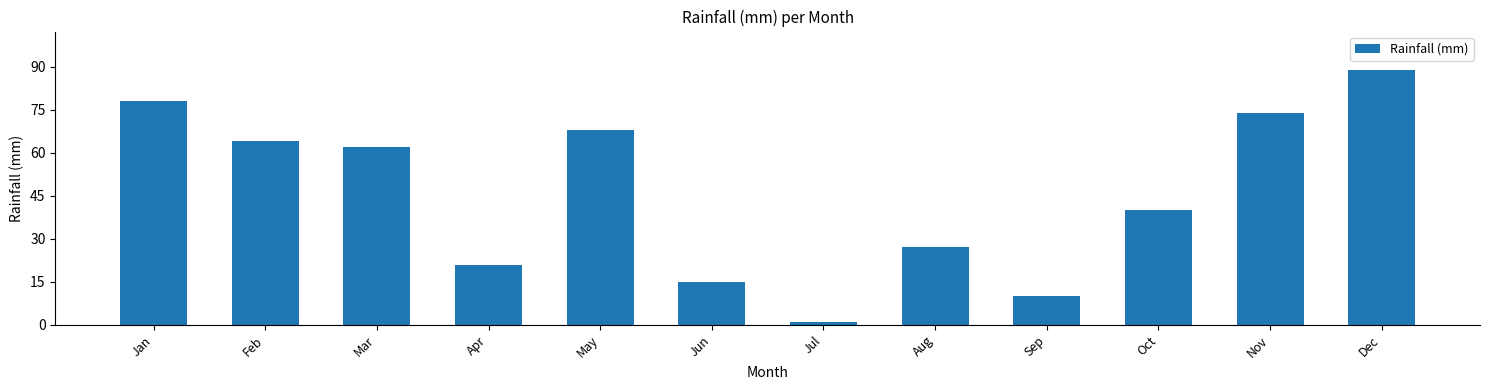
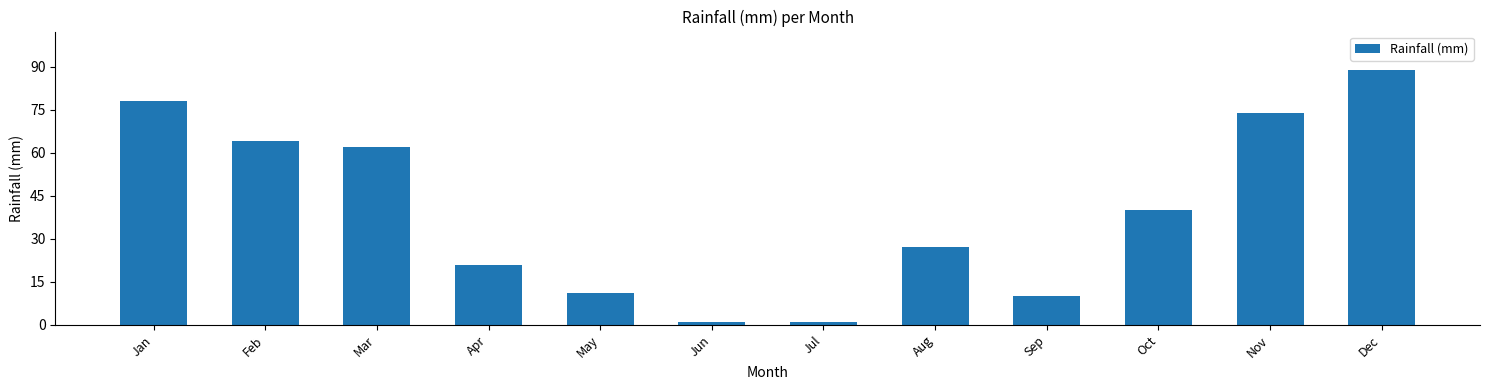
May: 68 -> 11
Jun: 15 -> 1
